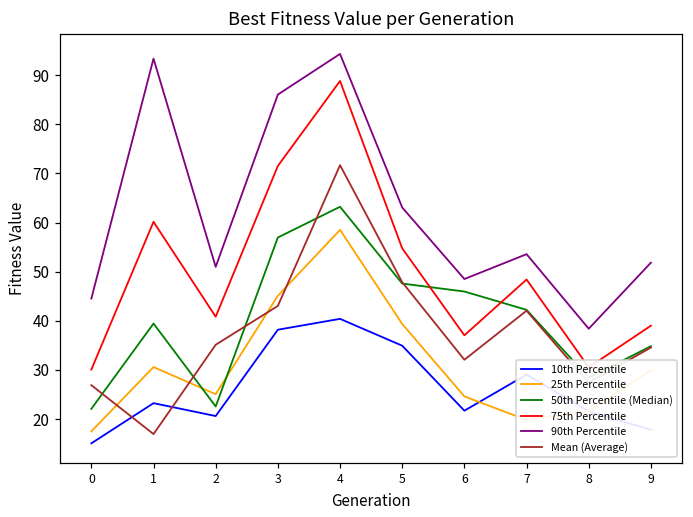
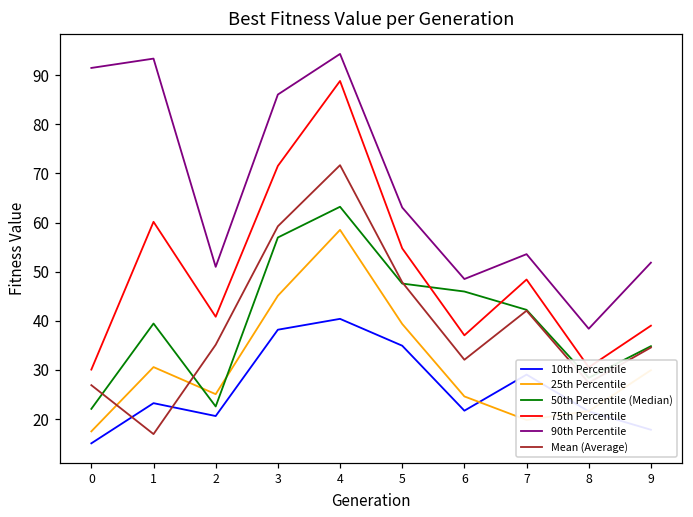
90th Percentile, 0: 45 -> 91
Mean (Average), 3: 43 -> 59
